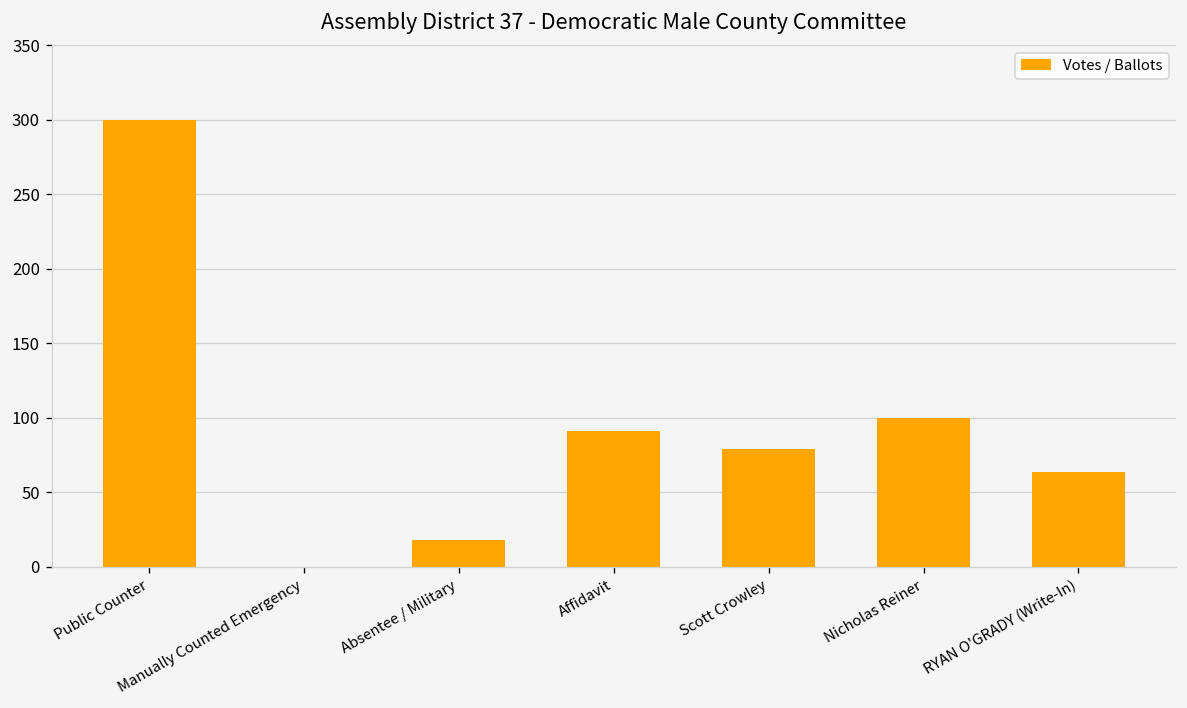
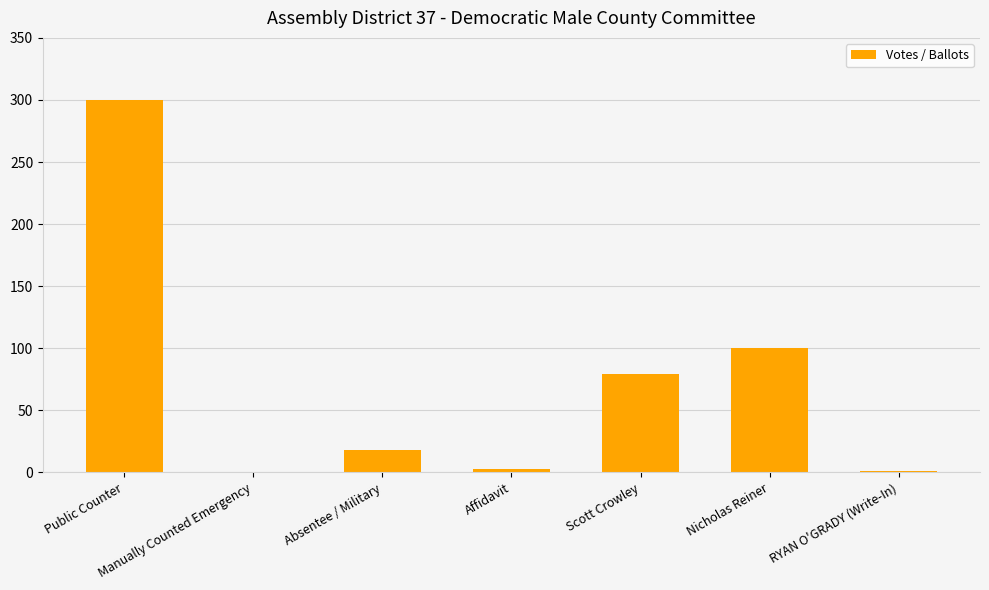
Affidavit: 91 -> 3
RYAN O'GRADY (Write-In): 64 -> 1
